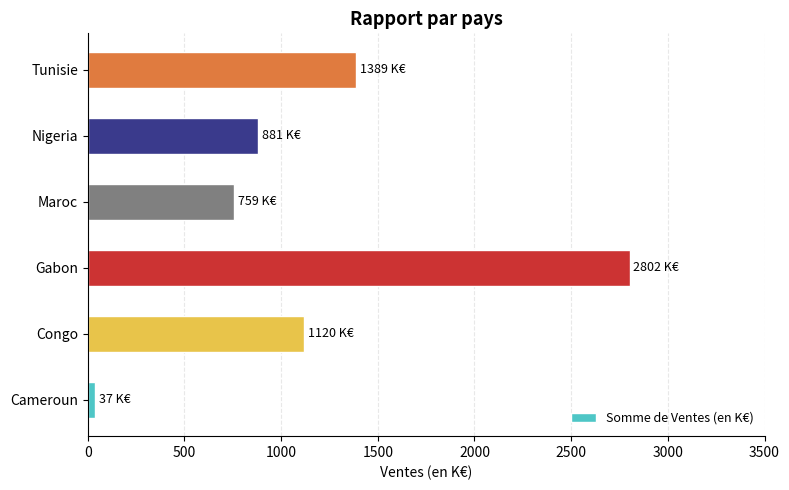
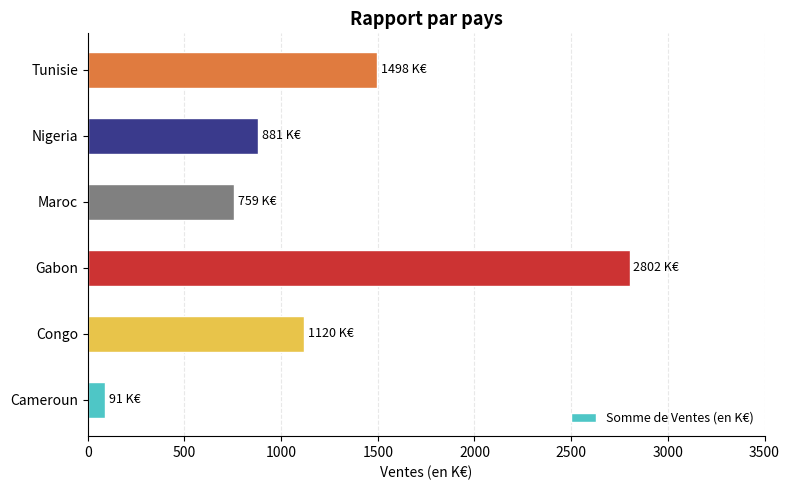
Tunisie: 1389 -> 1498
Cameroun: 37 -> 91
